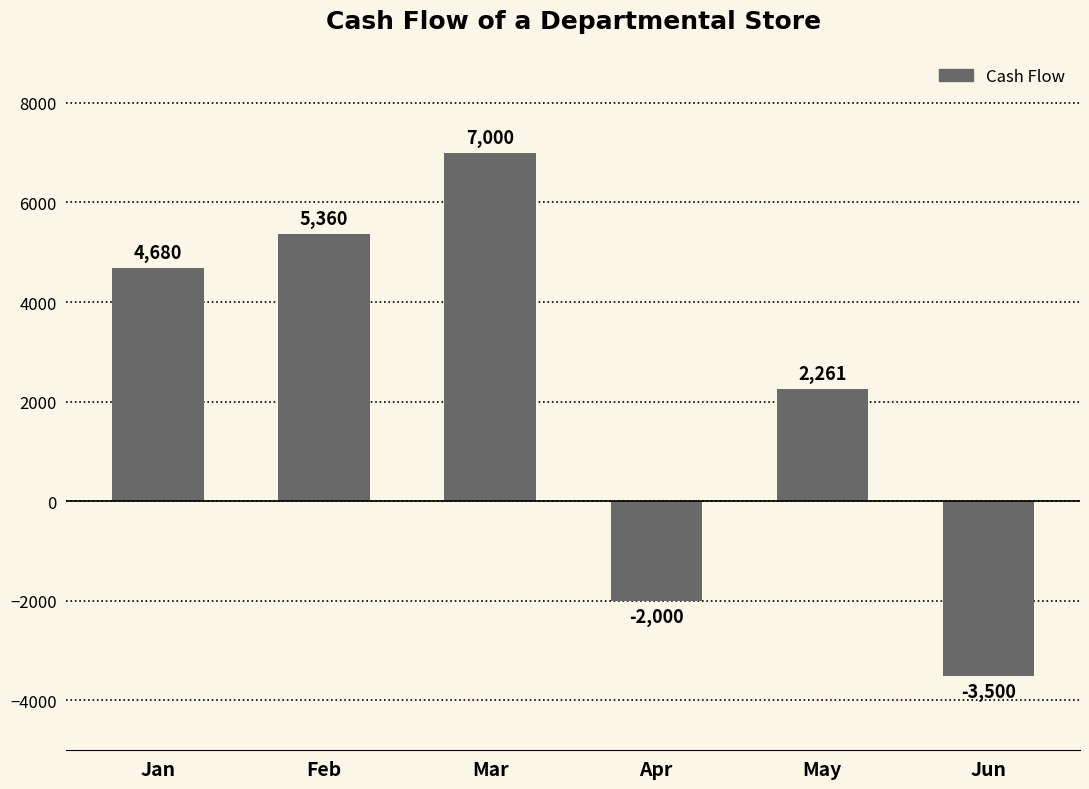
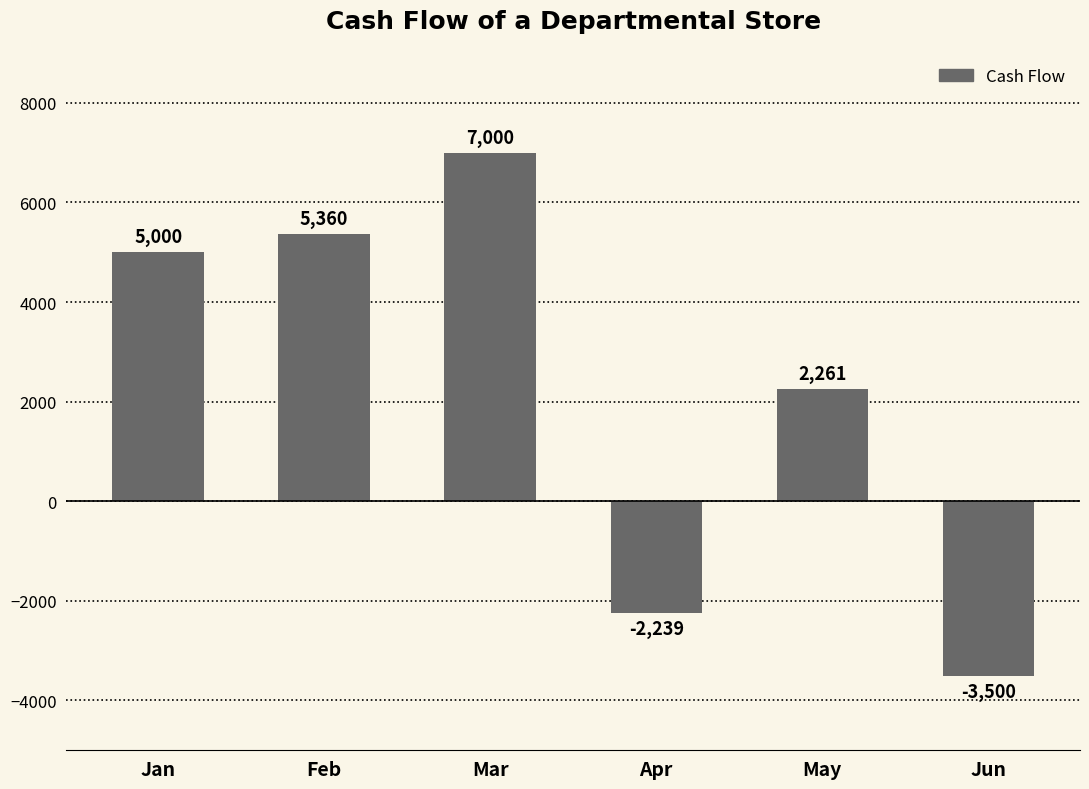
Jan: 4,680 -> 5,000
Apr: -2,000 -> -2,239
